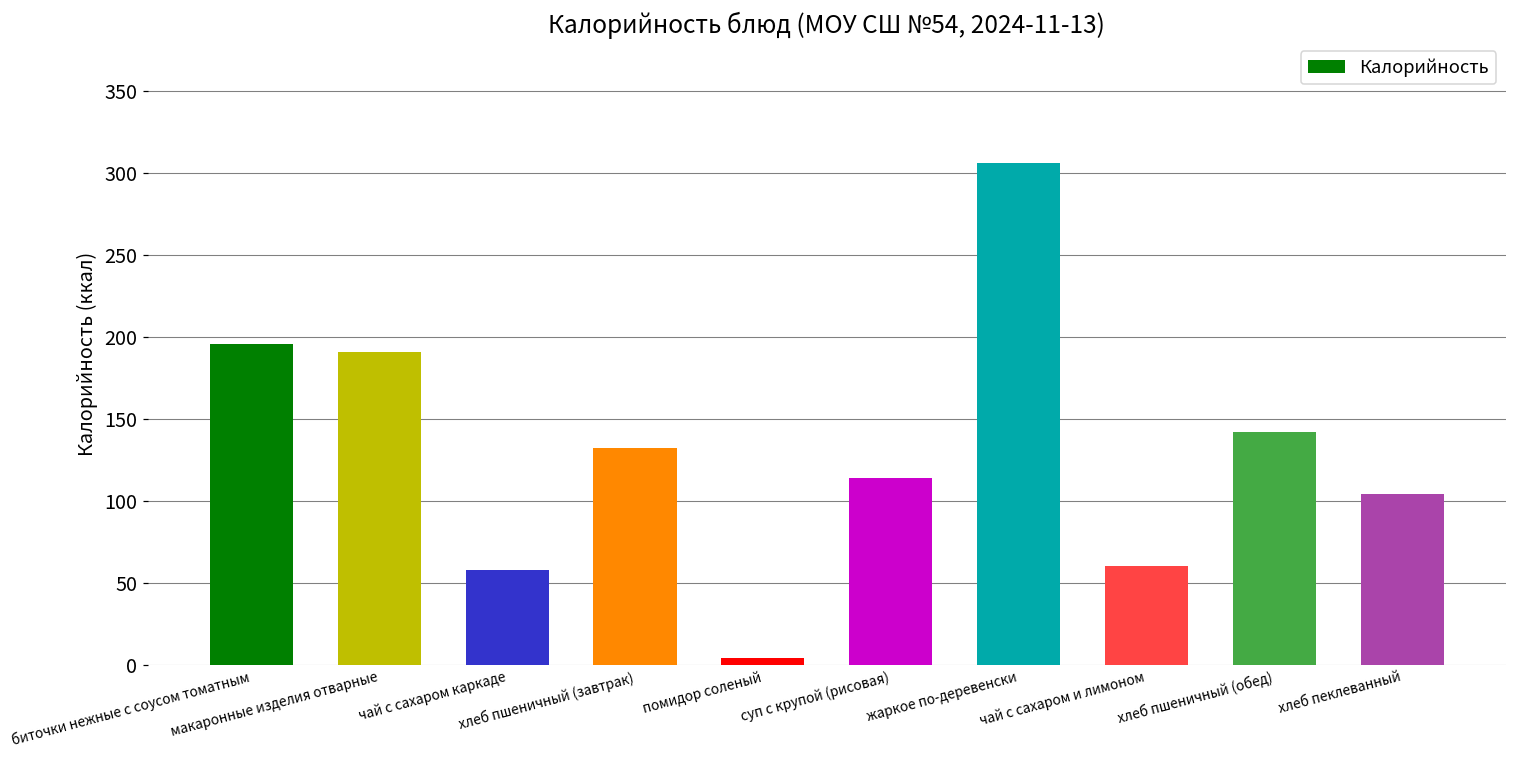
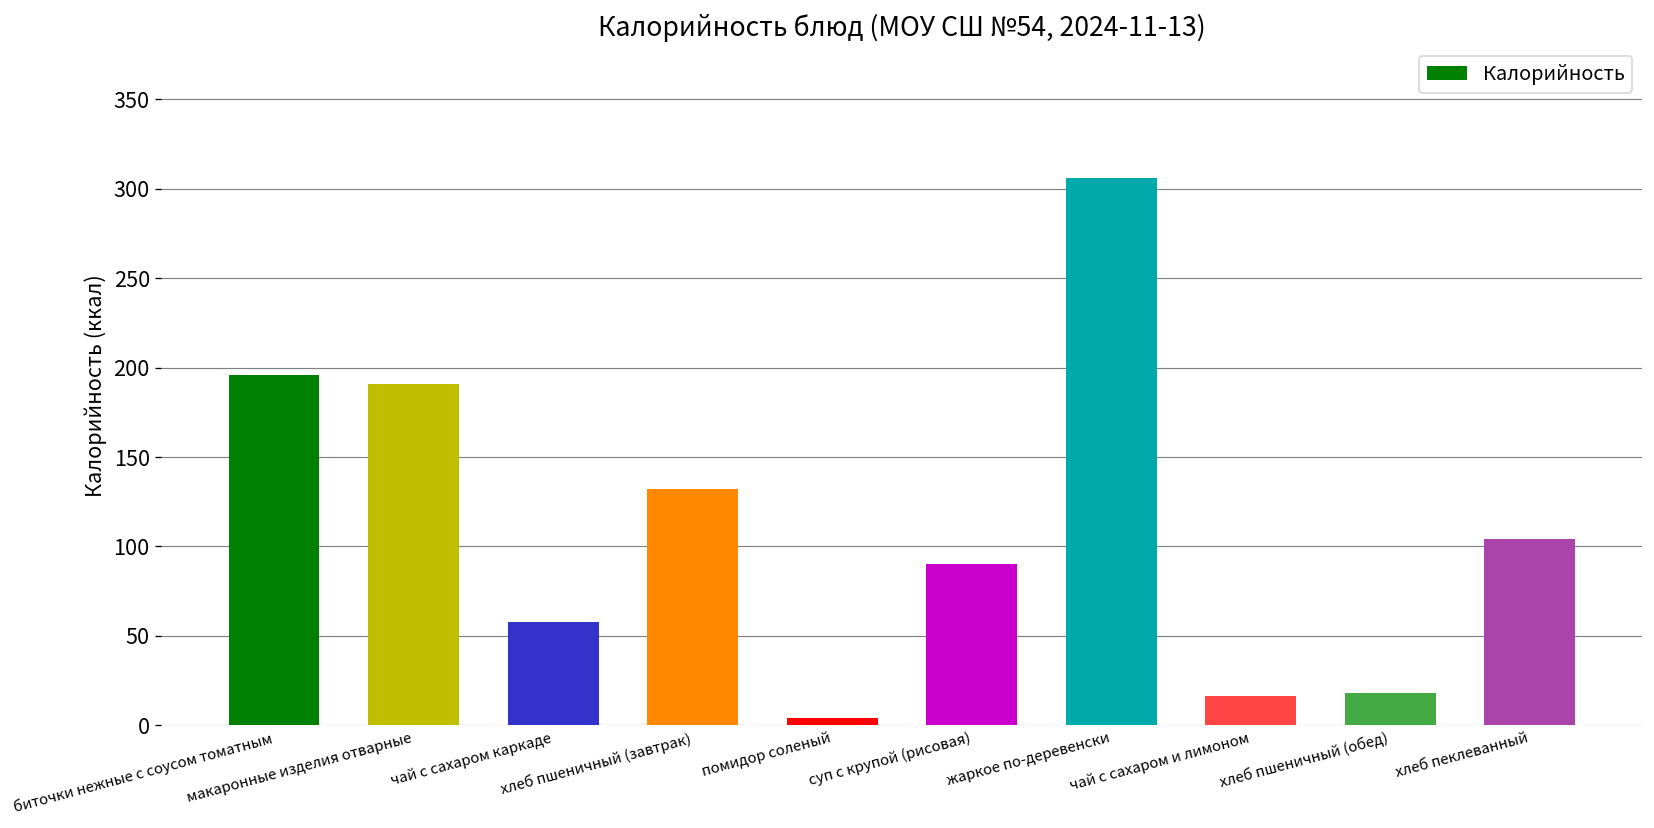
суп с крупой (рисовая): 114 -> 90
чай с сахаром и лимоном: 60 -> 16
хлеб пшеничный (обед): 142 -> 18
